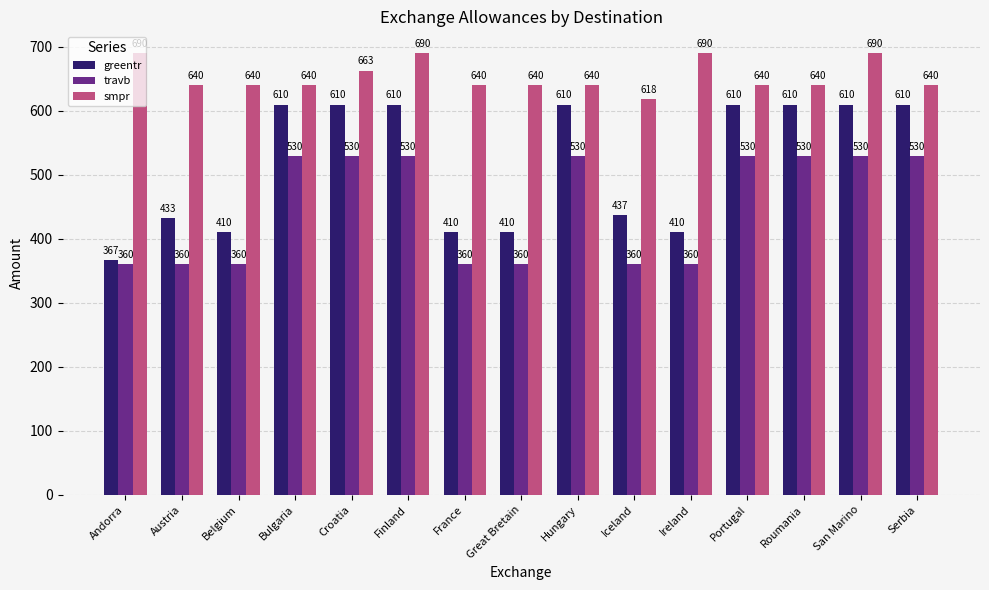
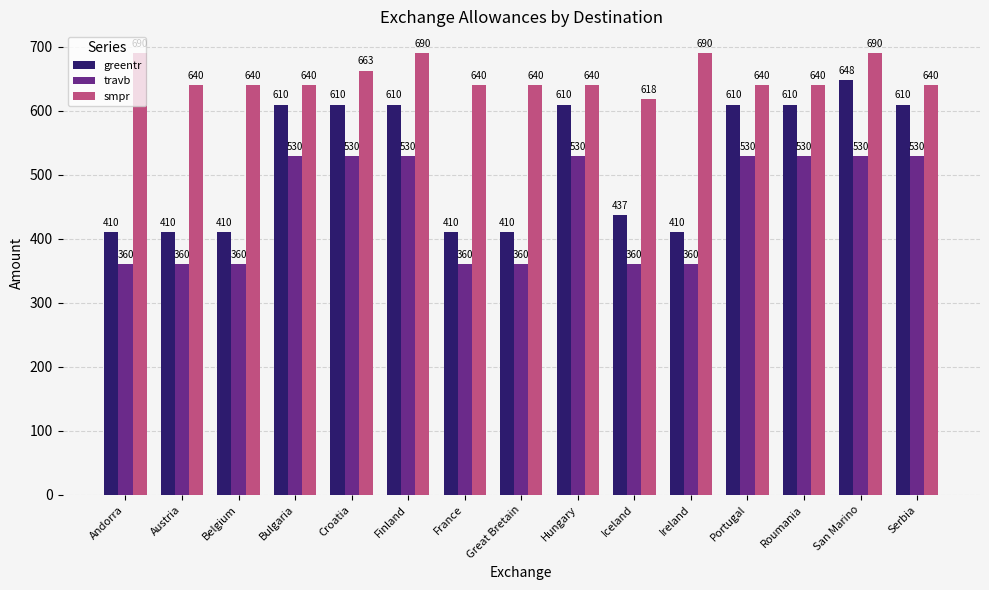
greentr, Andorra: 367 -> 410
greentr, Austria: 433 -> 410
greentr, San Marino: 610 -> 648
